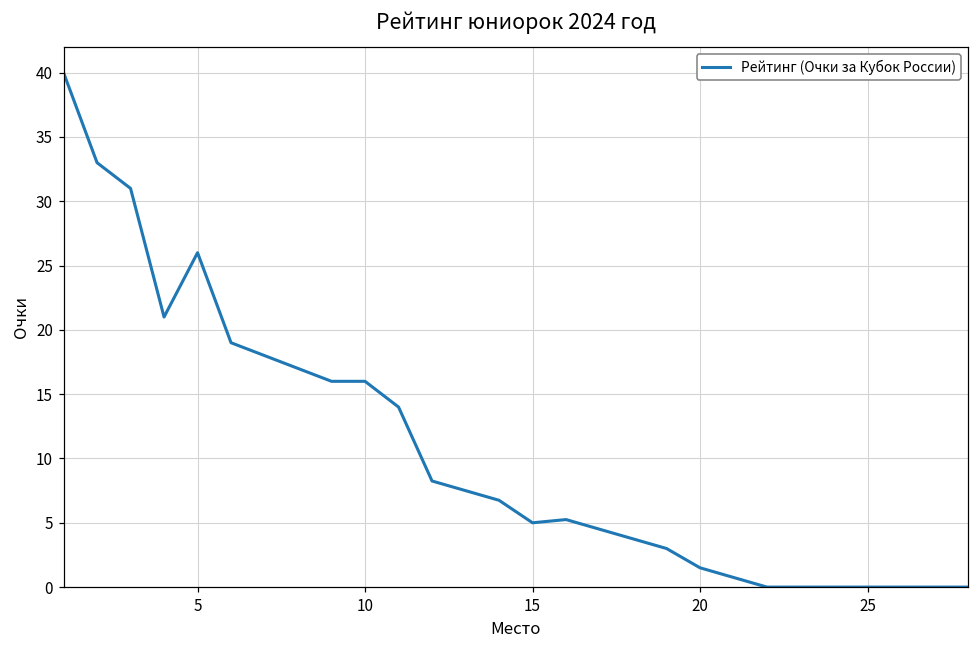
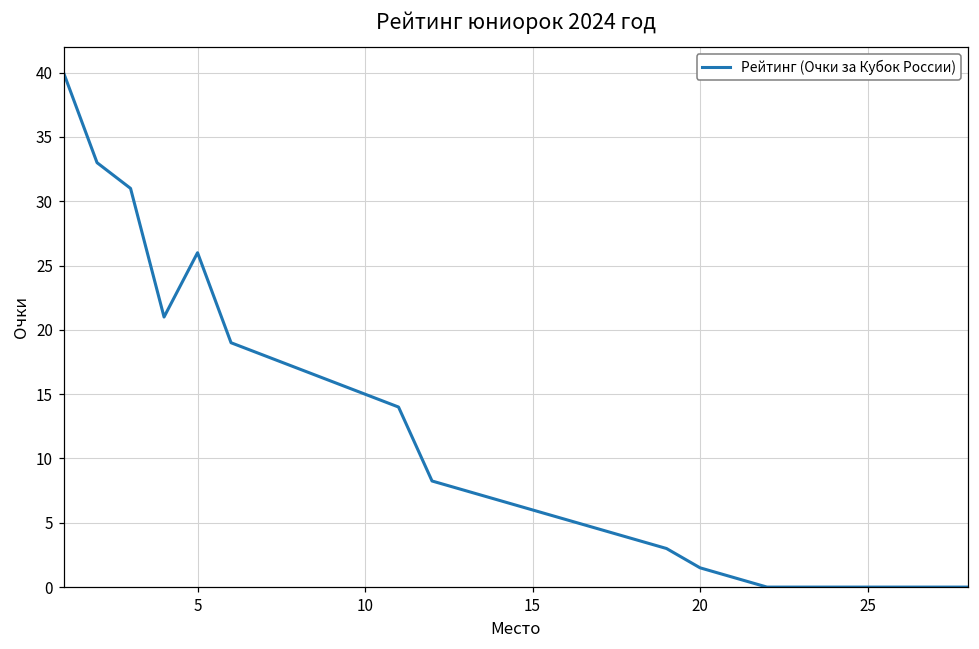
10: 16 -> 15
15: 5 -> 6
